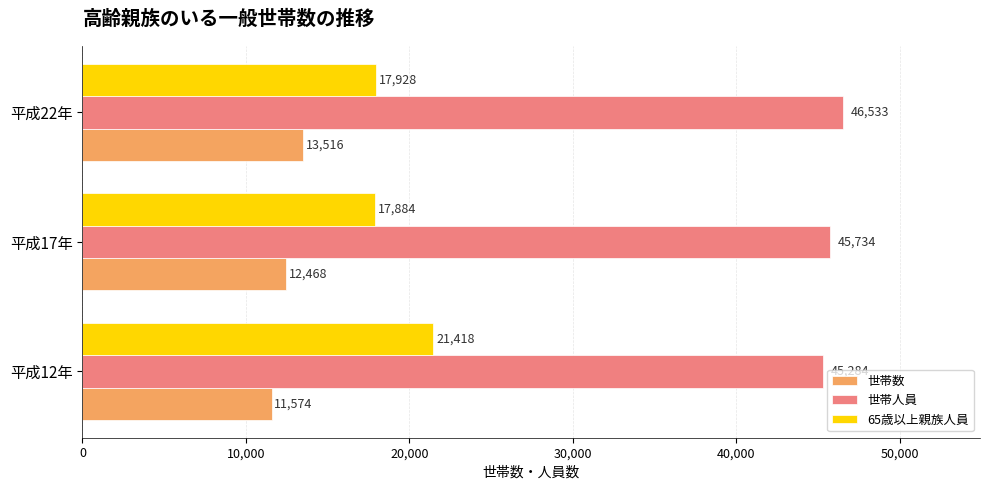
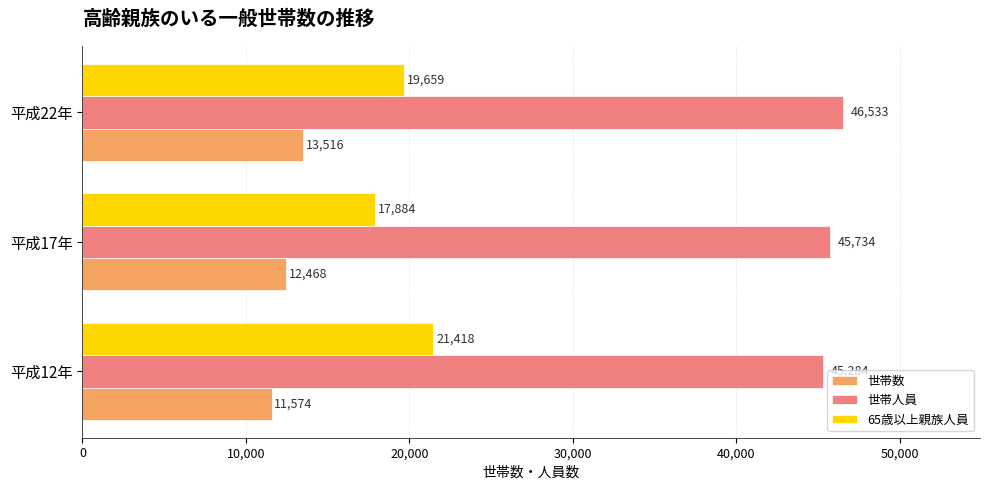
65歳以上親族人員, 平成22年: 17,928 -> 19,659
